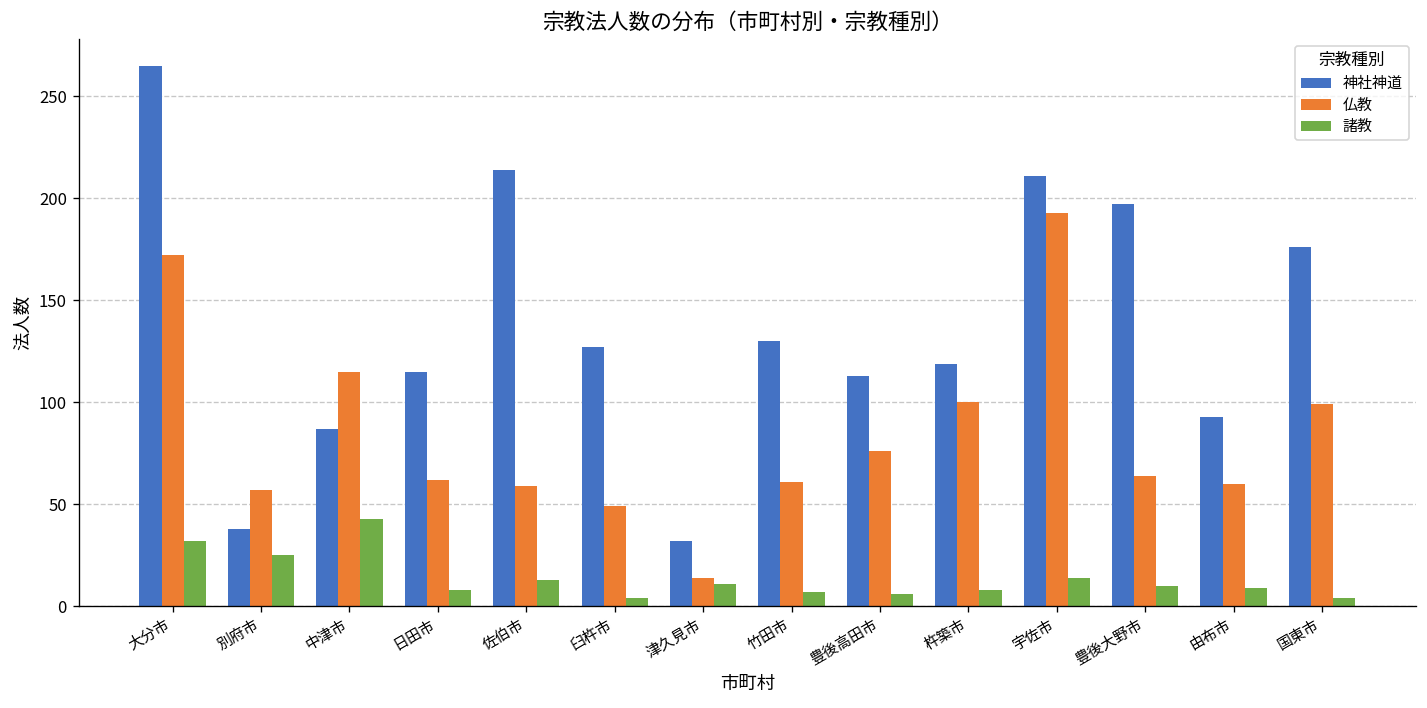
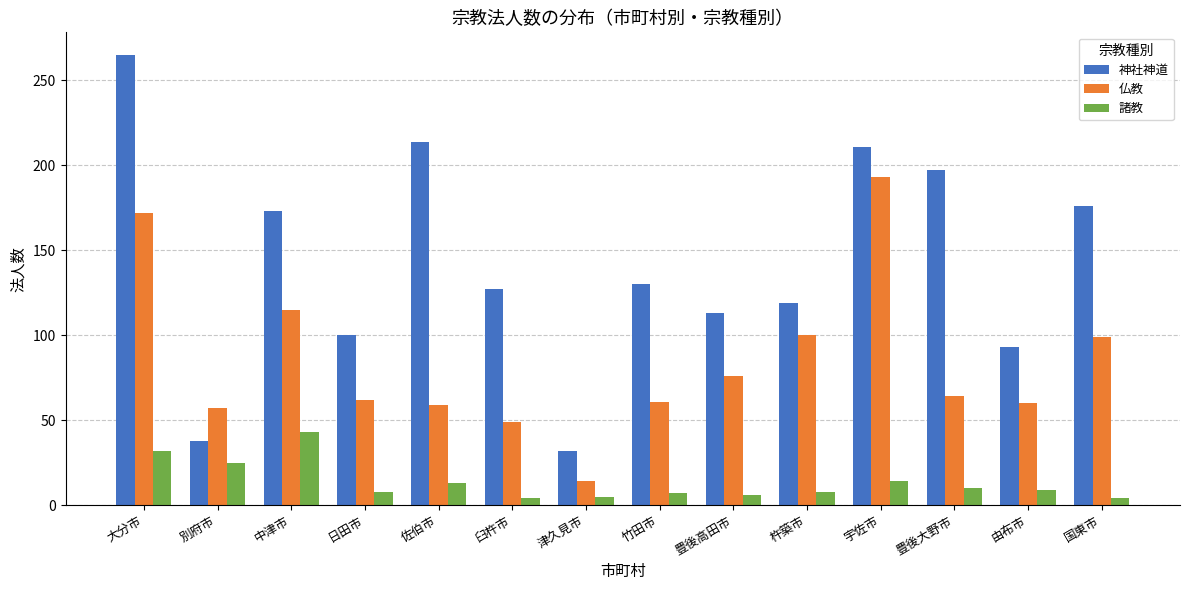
神社神道, 中津市: 87 -> 173
神社神道, 日田市: 115 -> 100
諸教, 津久見市: 11 -> 5
